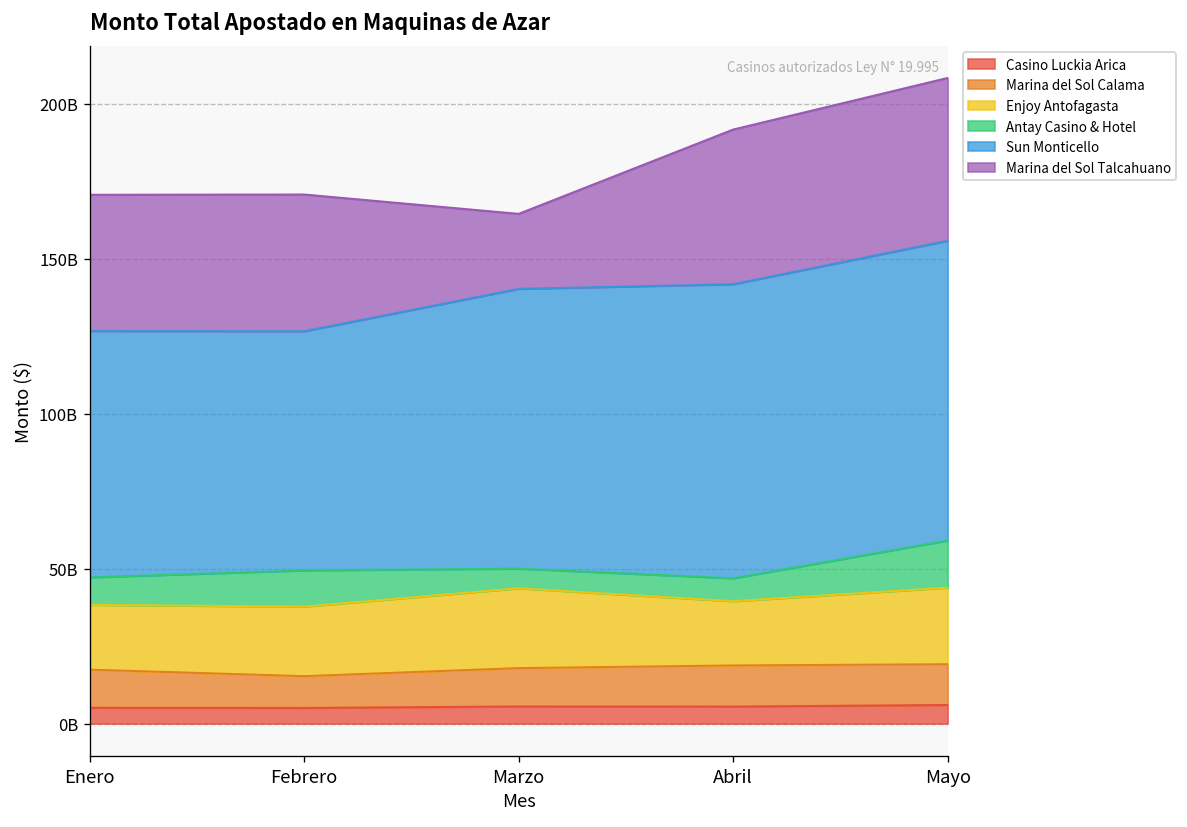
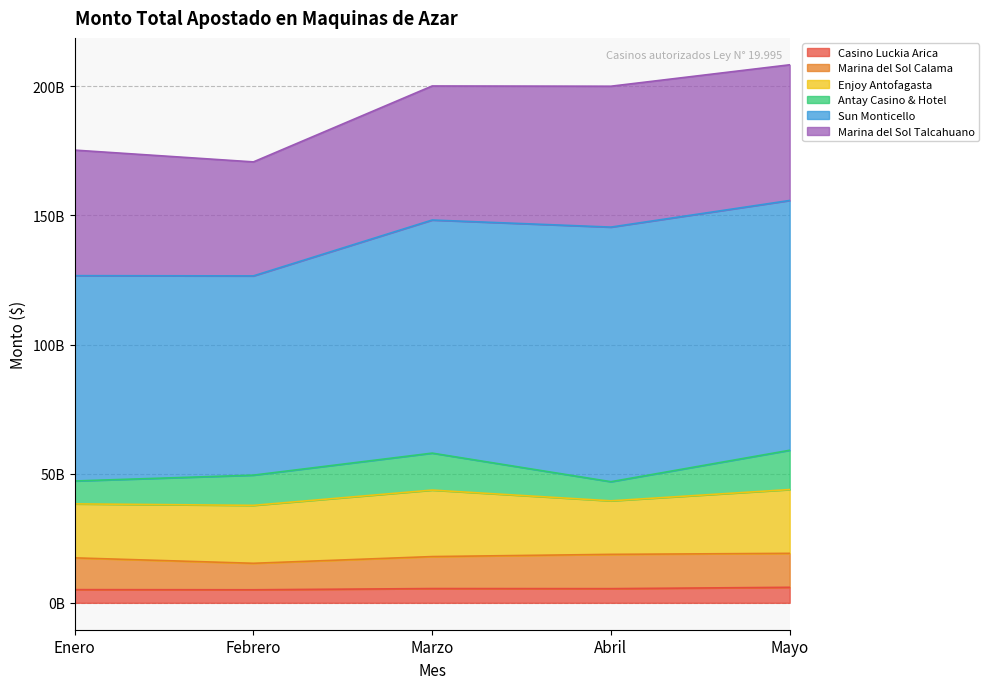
Marina del Sol Talcahuano, Enero: 44000000000 -> 49000000000
Antay Casino & Hotel, Marzo: 6000000000 -> 14000000000
Marina del Sol Talcahuano, Marzo: 24000000000 -> 52000000000
Sun Monticello, Abril: 95000000000 -> 99000000000
Marina del Sol Talcahuano, Abril: 50000000000 -> 55000000000
